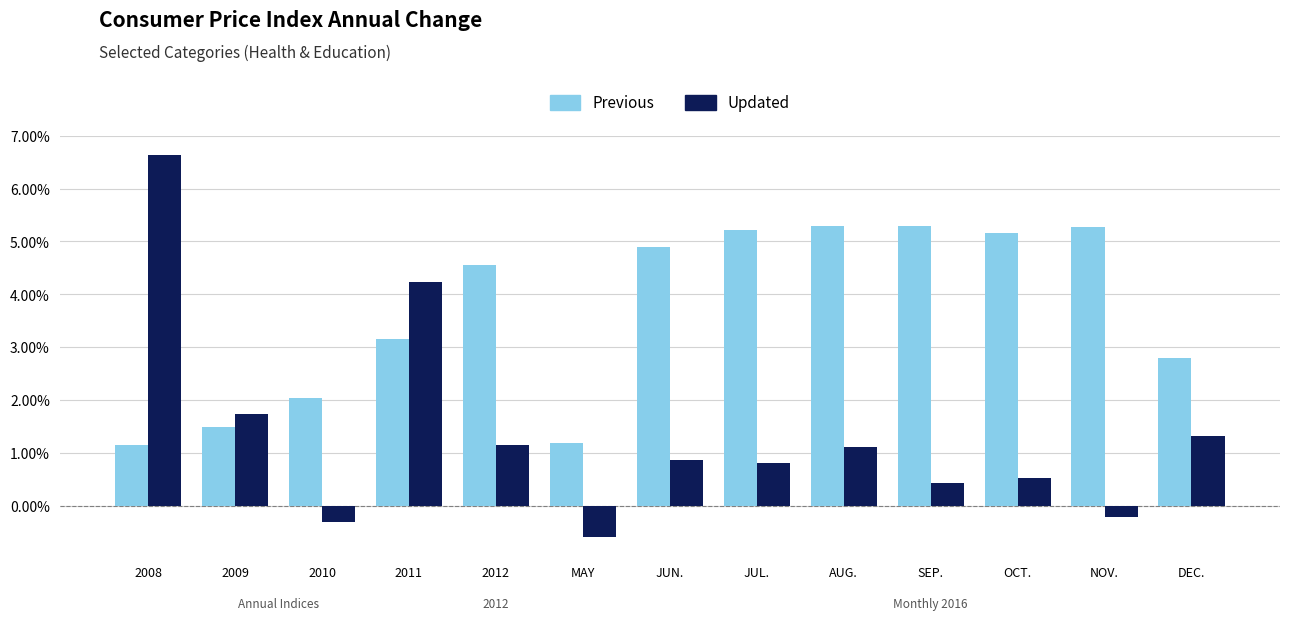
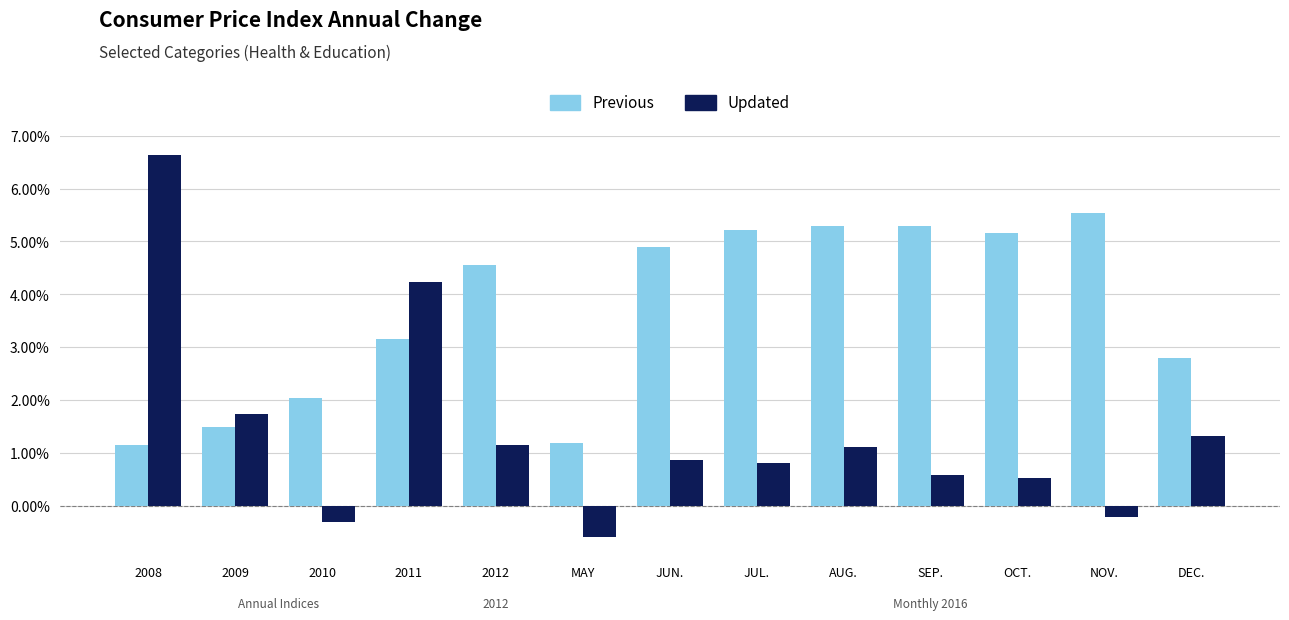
Updated, SEP.: 0.4% -> 0.6%
Previous, NOV.: 5.3% -> 5.5%
